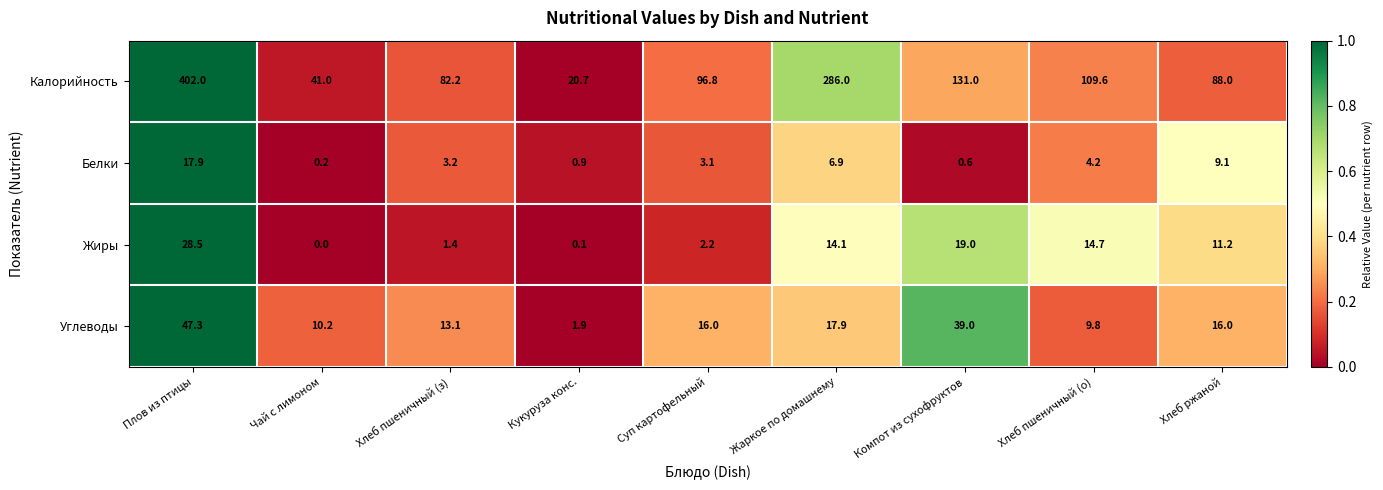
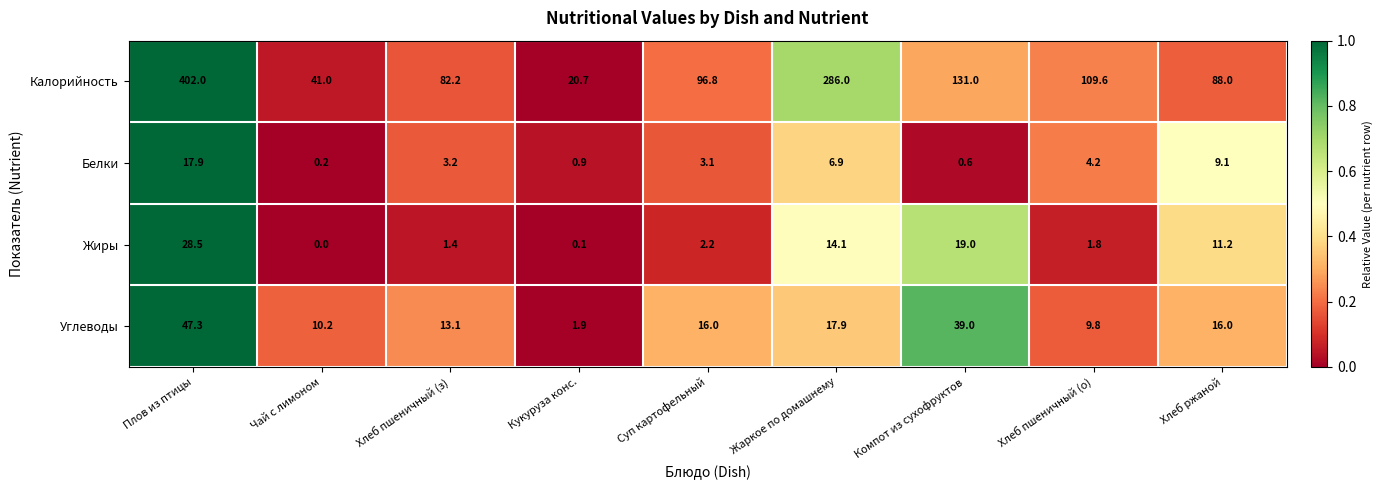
Жиры, Хлеб пшеничный (о): 14.7 -> 1.8
